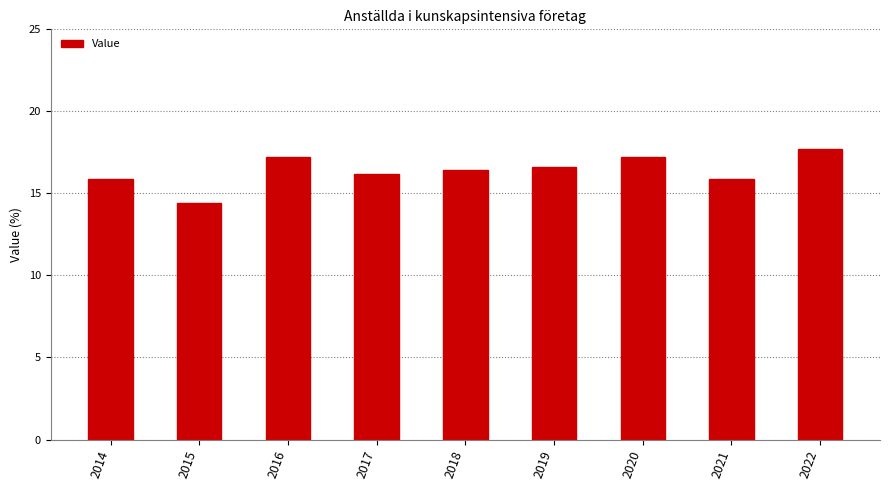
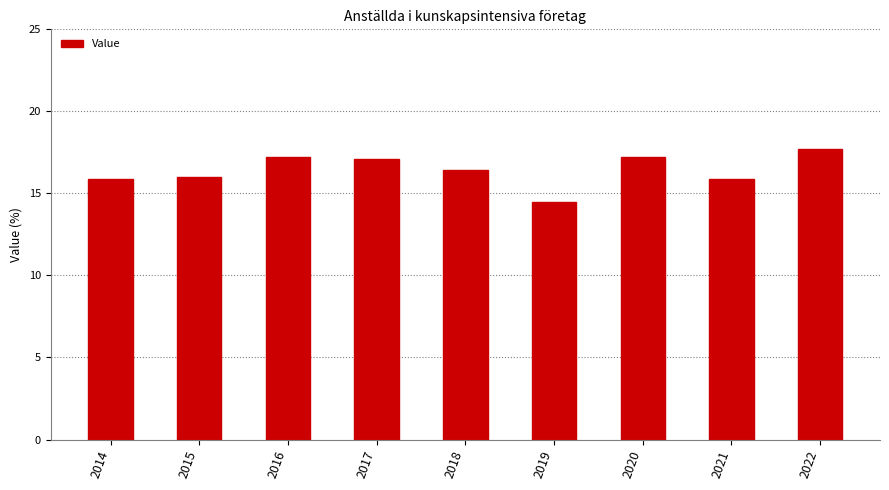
2015: 14.4 -> 16.0
2017: 16.2 -> 17.1
2019: 16.6 -> 14.5
